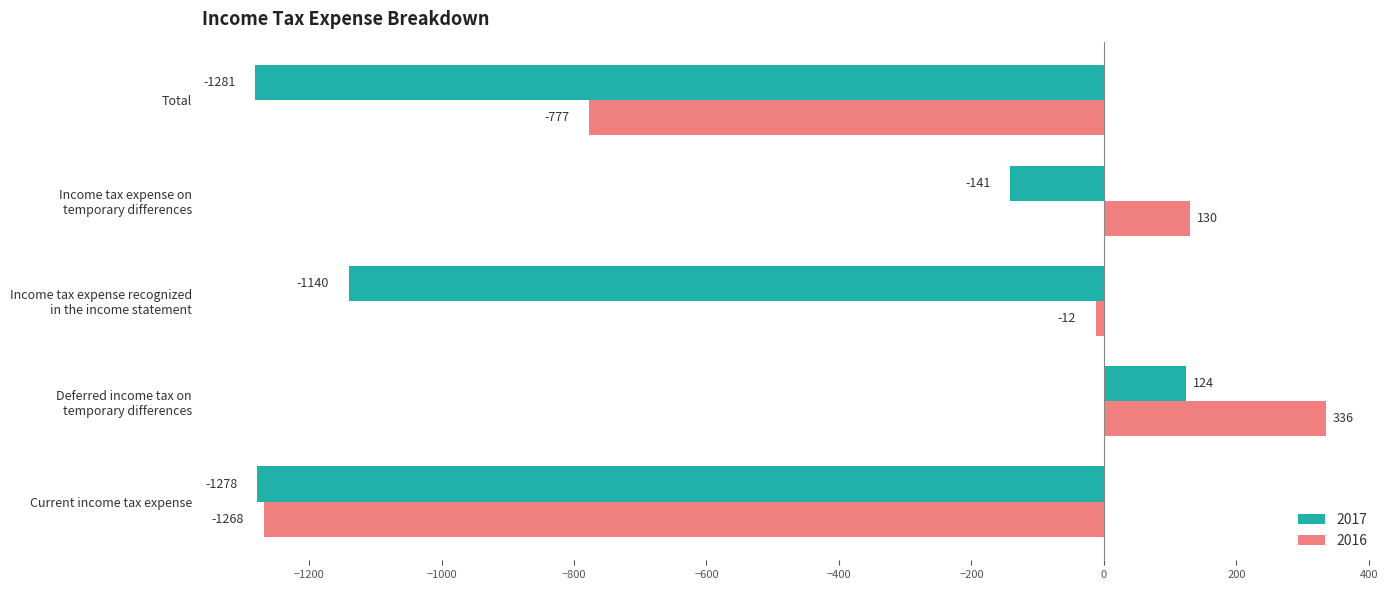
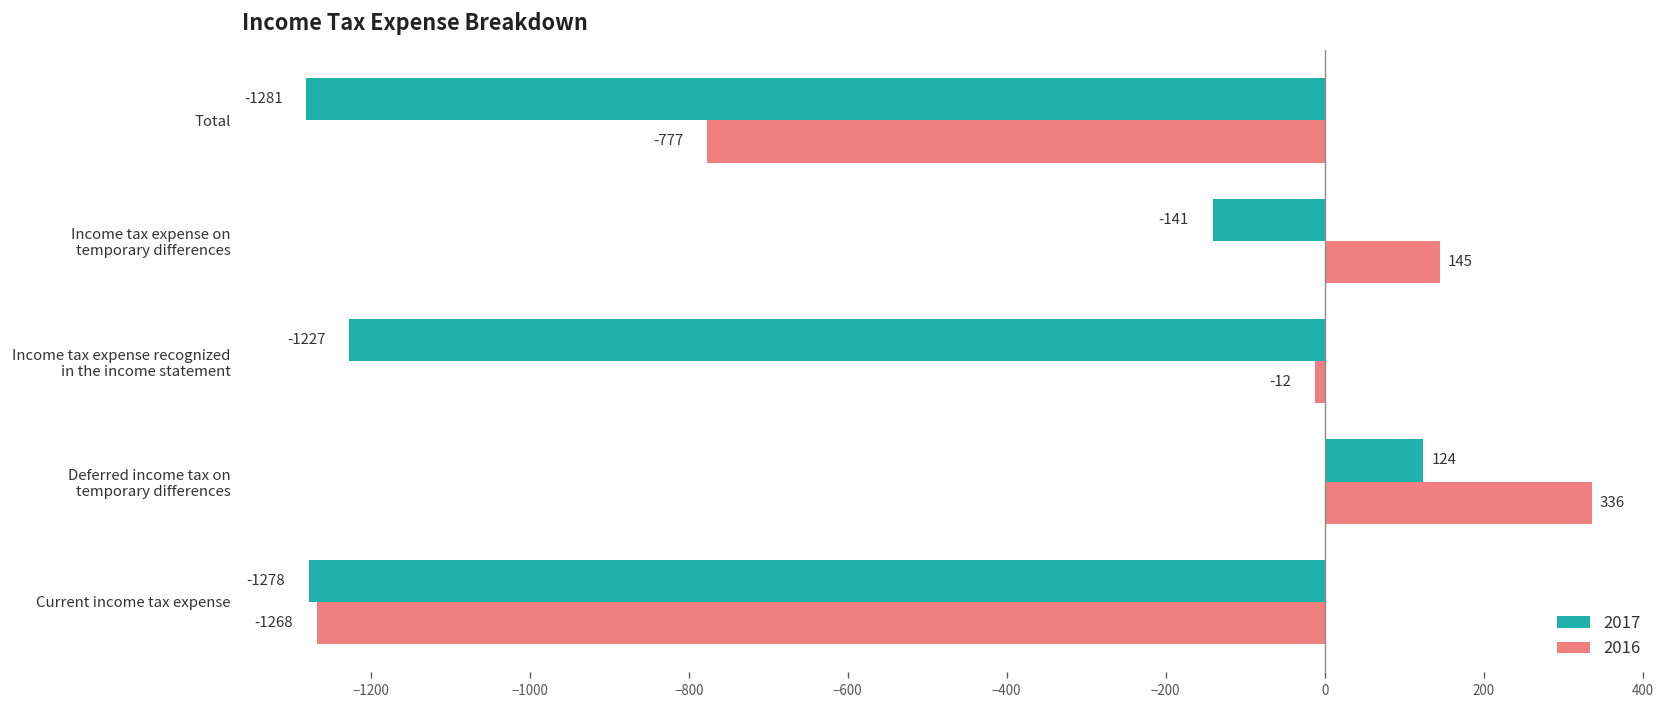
2016, Income tax expense on temporary differences: 130 -> 145
2017, Income tax expense recognized in the income statement: -1140 -> -1227
